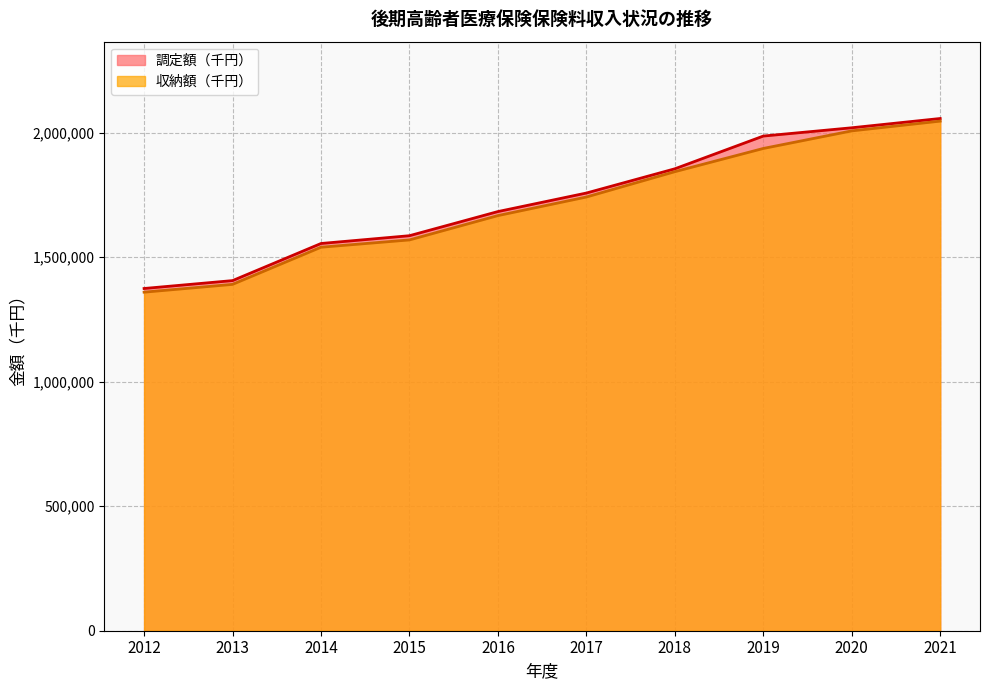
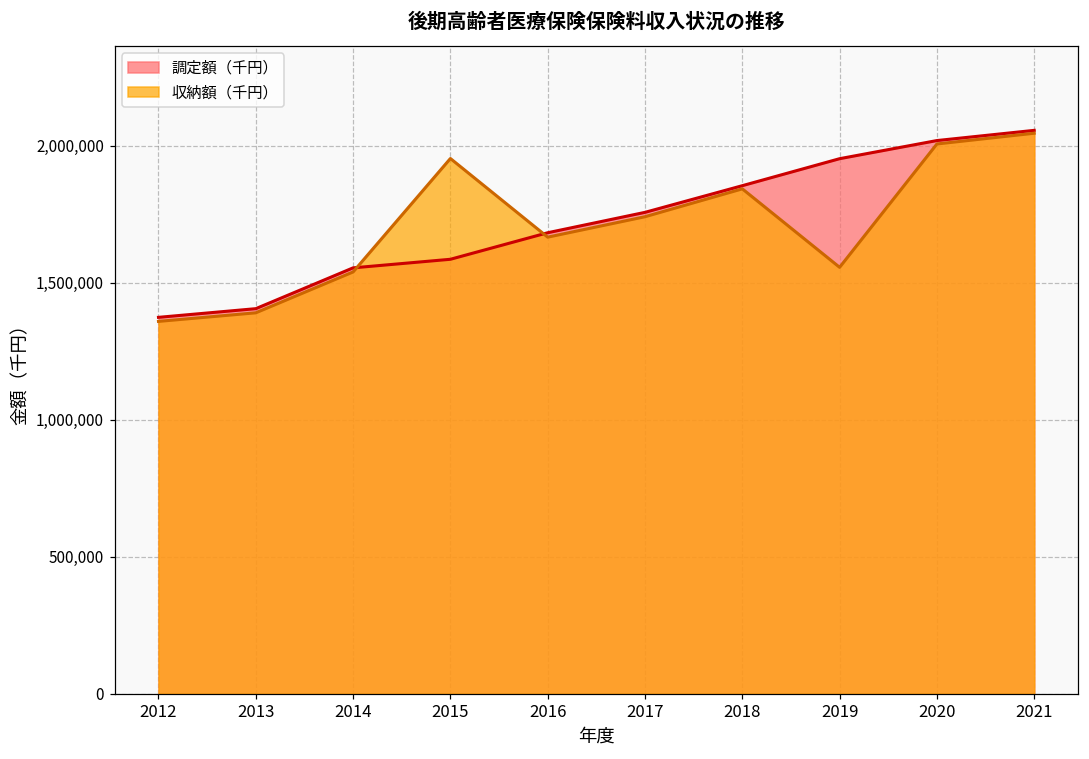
収納額（千円）, 2015: 1,570,000 -> 1,950,000
調定額（千円）, 2019: 1,990,000 -> 1,950,000
収納額（千円）, 2019: 1,940,000 -> 1,560,000
